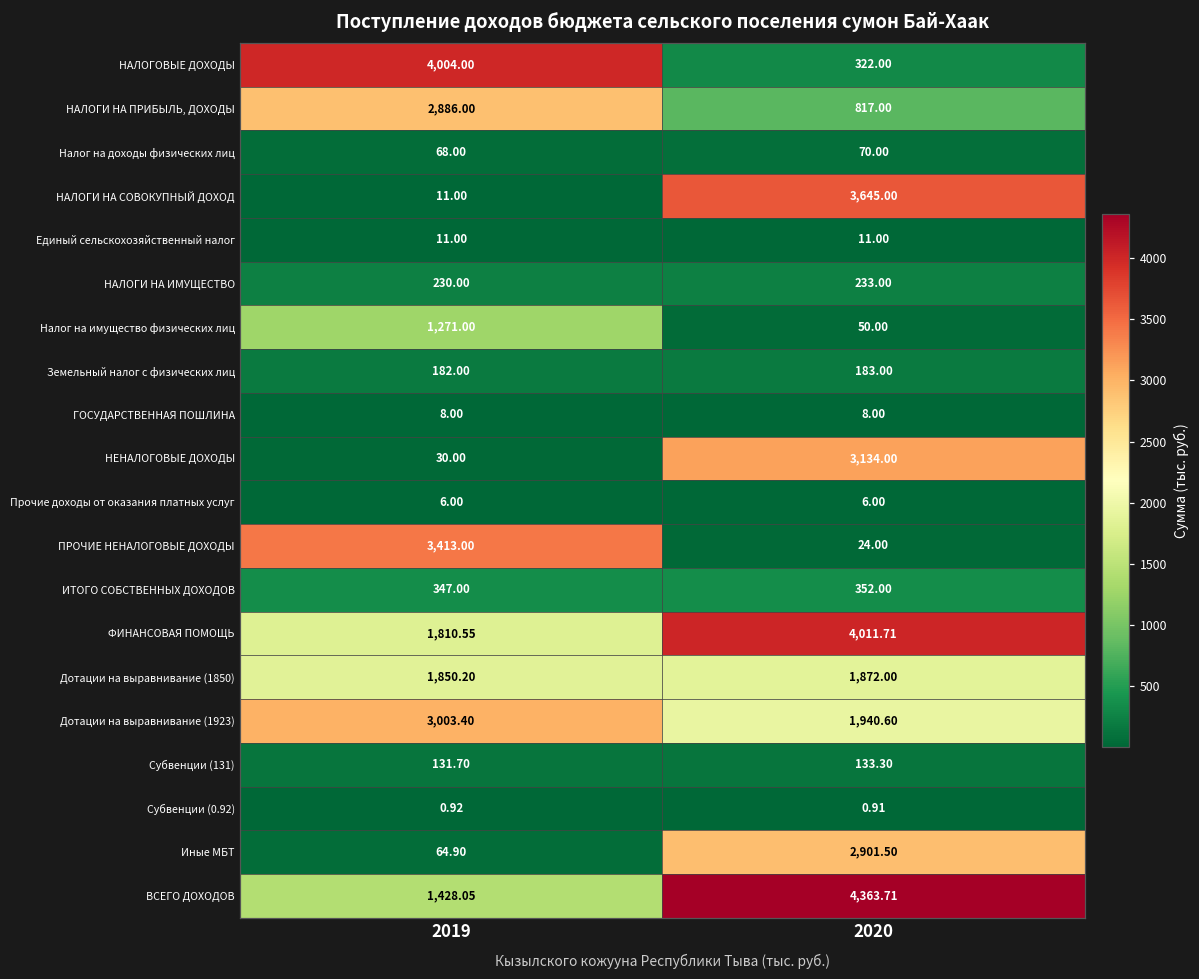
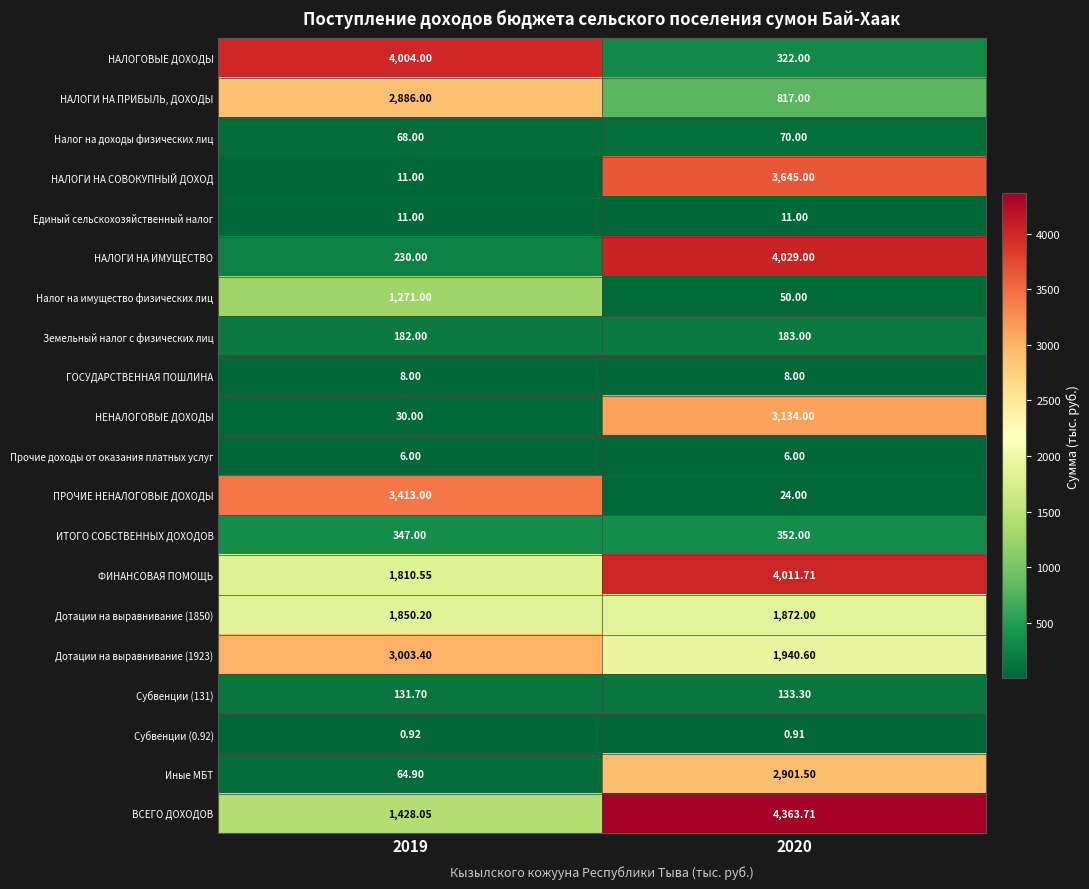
НАЛОГИ НА ИМУЩЕСТВО, 2020: 233.00 -> 4,029.00
